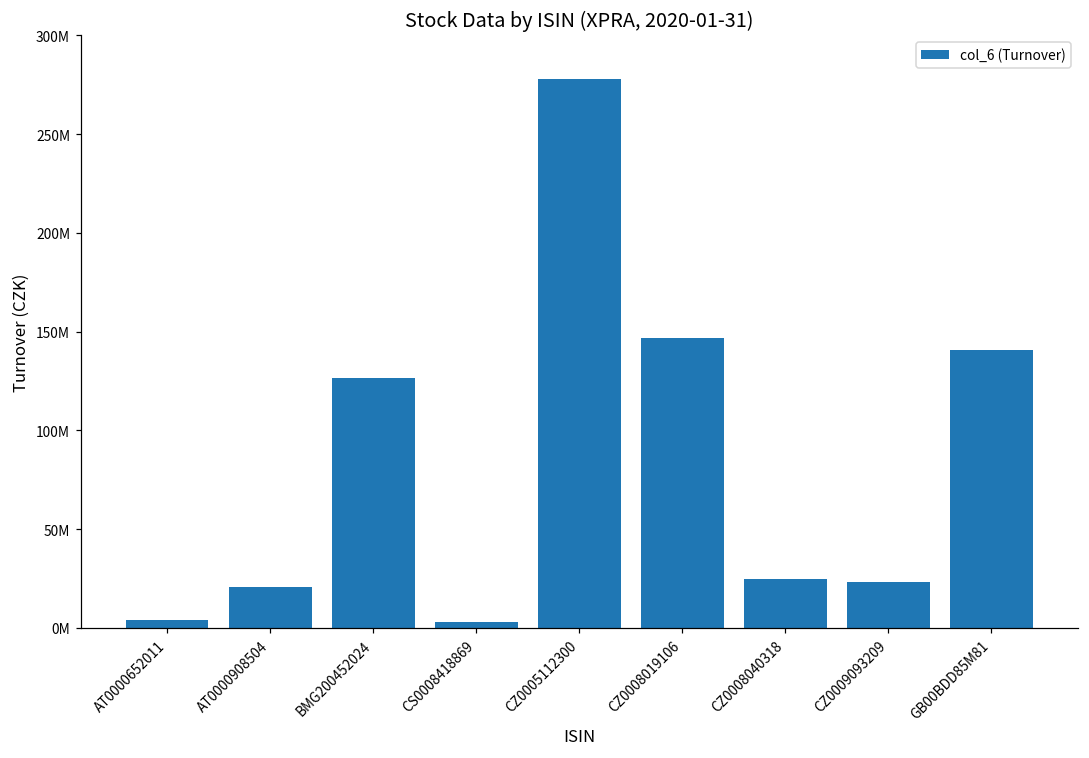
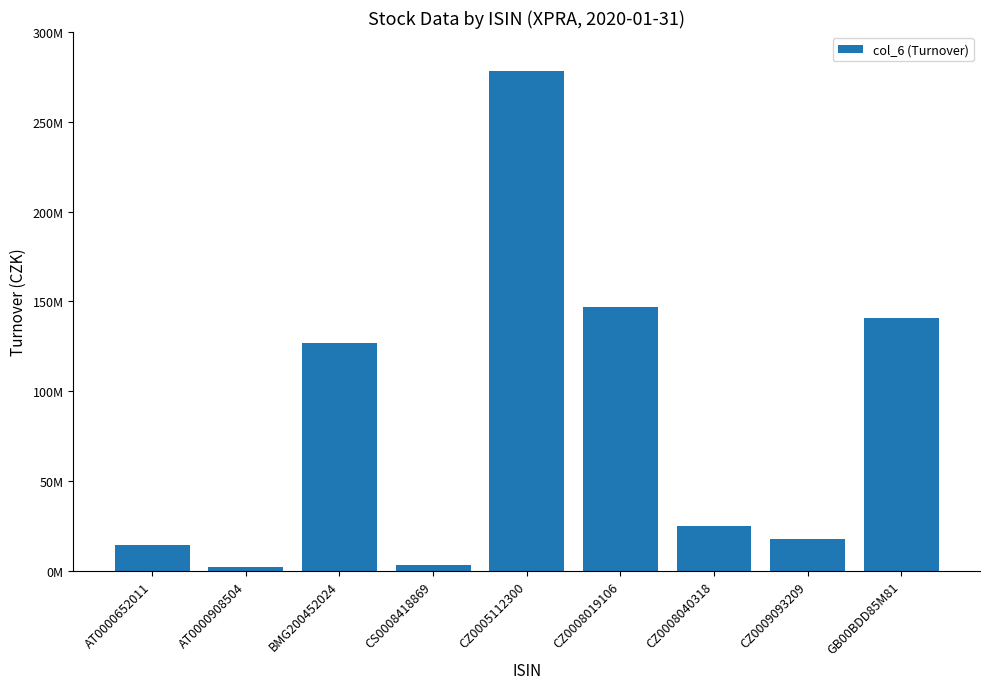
AT0000652011: 4000000 -> 14000000
AT0000908504: 21000000 -> 2000000
CZ0009093209: 23000000 -> 18000000
